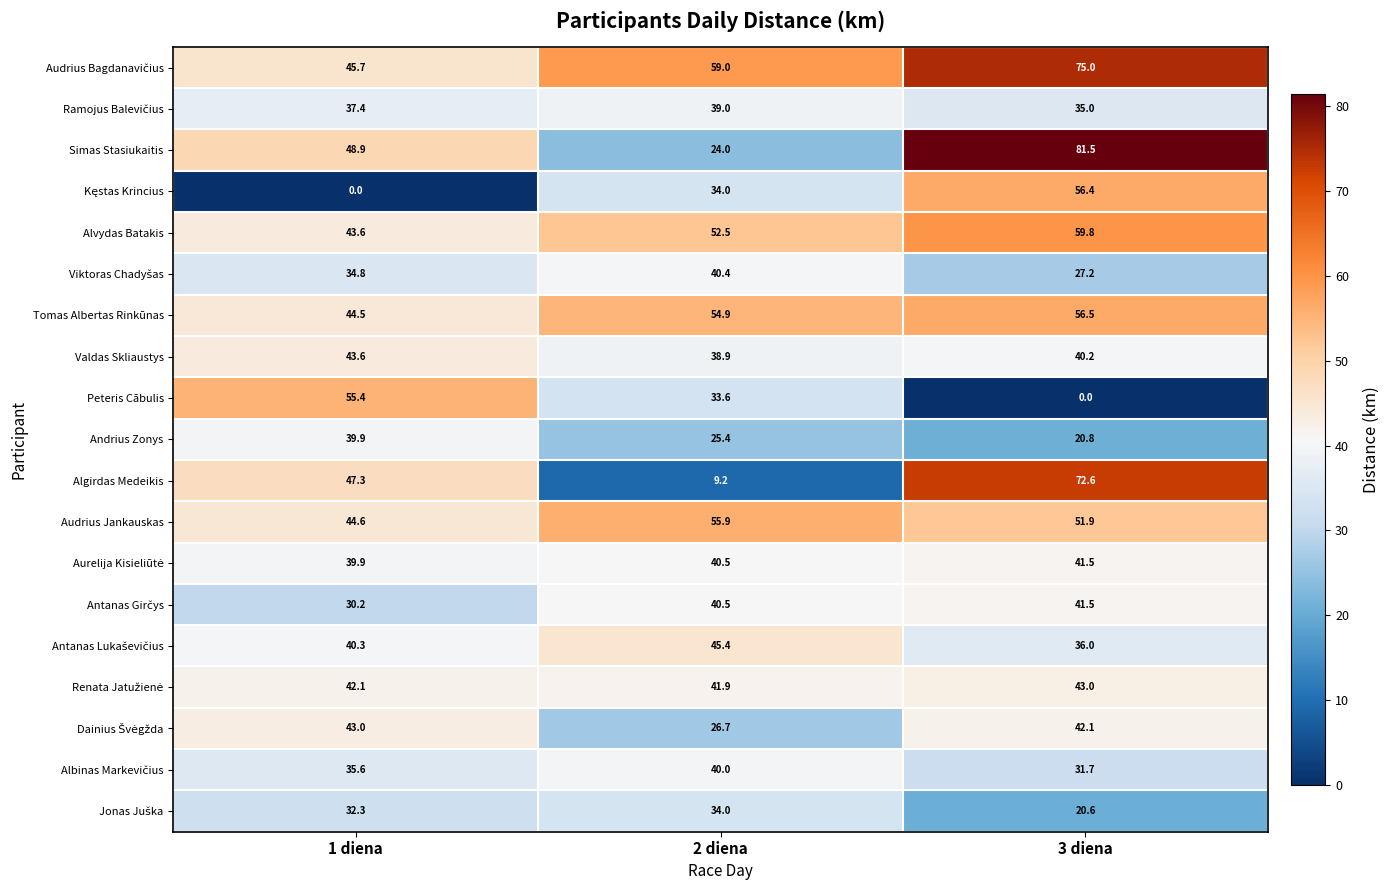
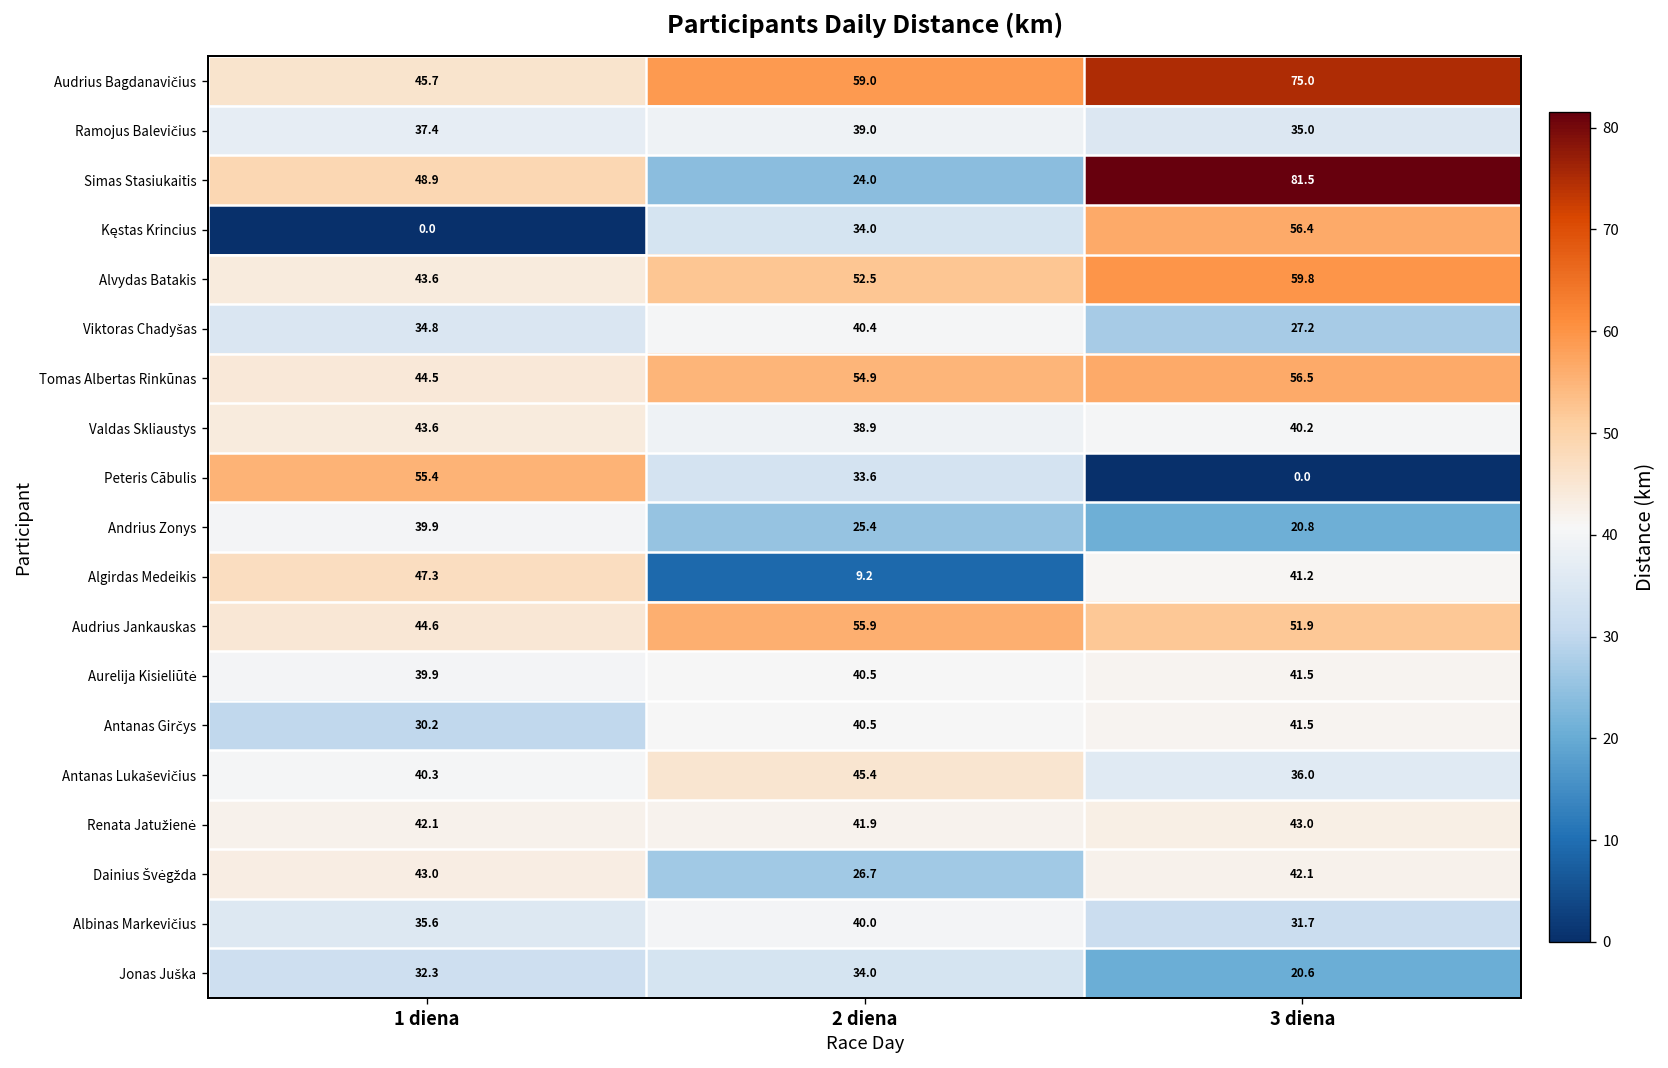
Algirdas Medeikis, 3 diena: 72.6 -> 41.2
